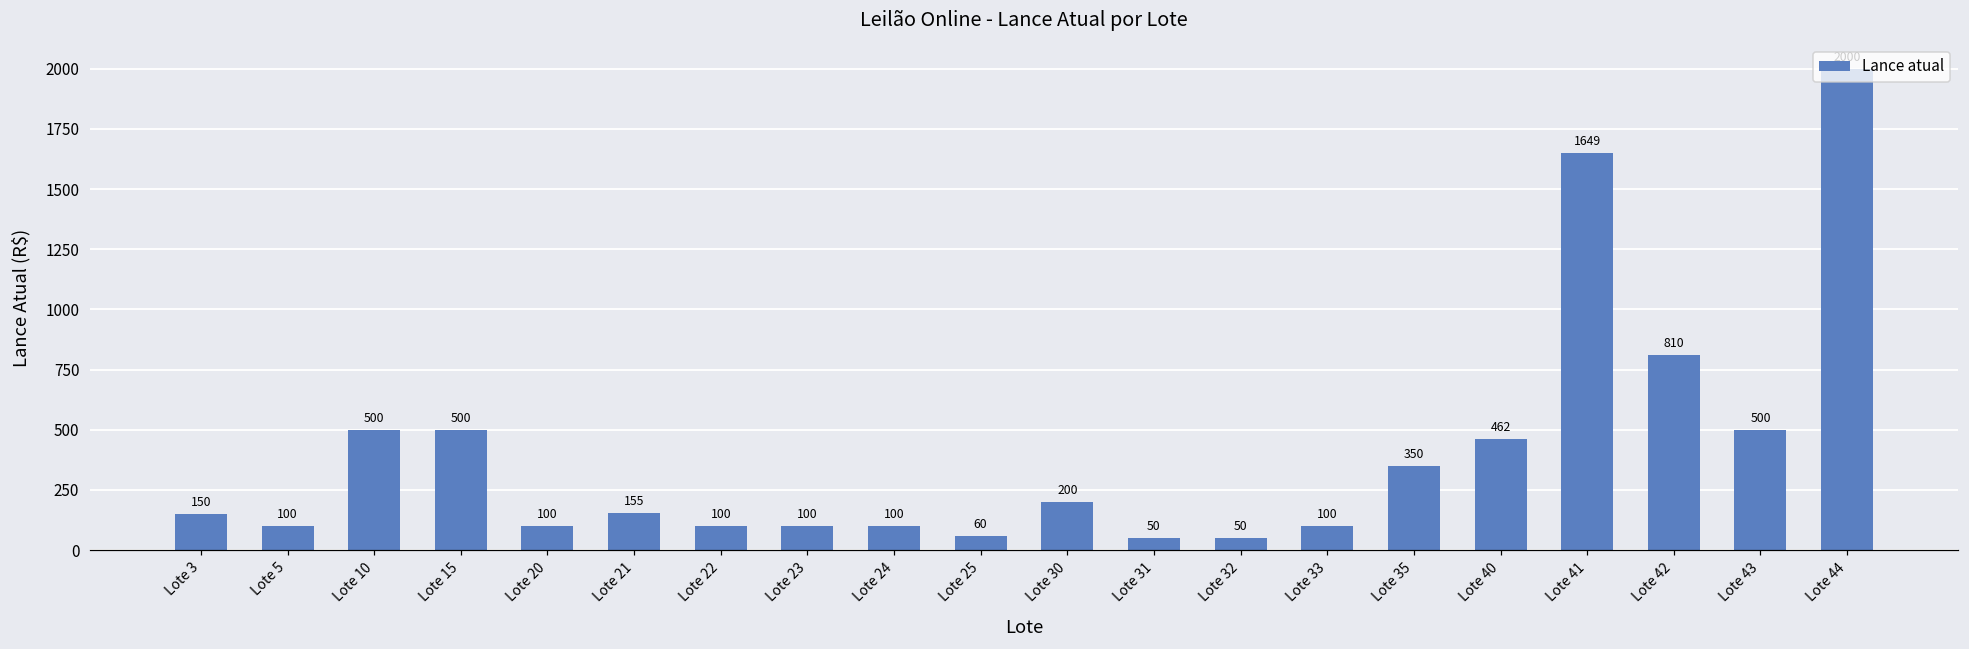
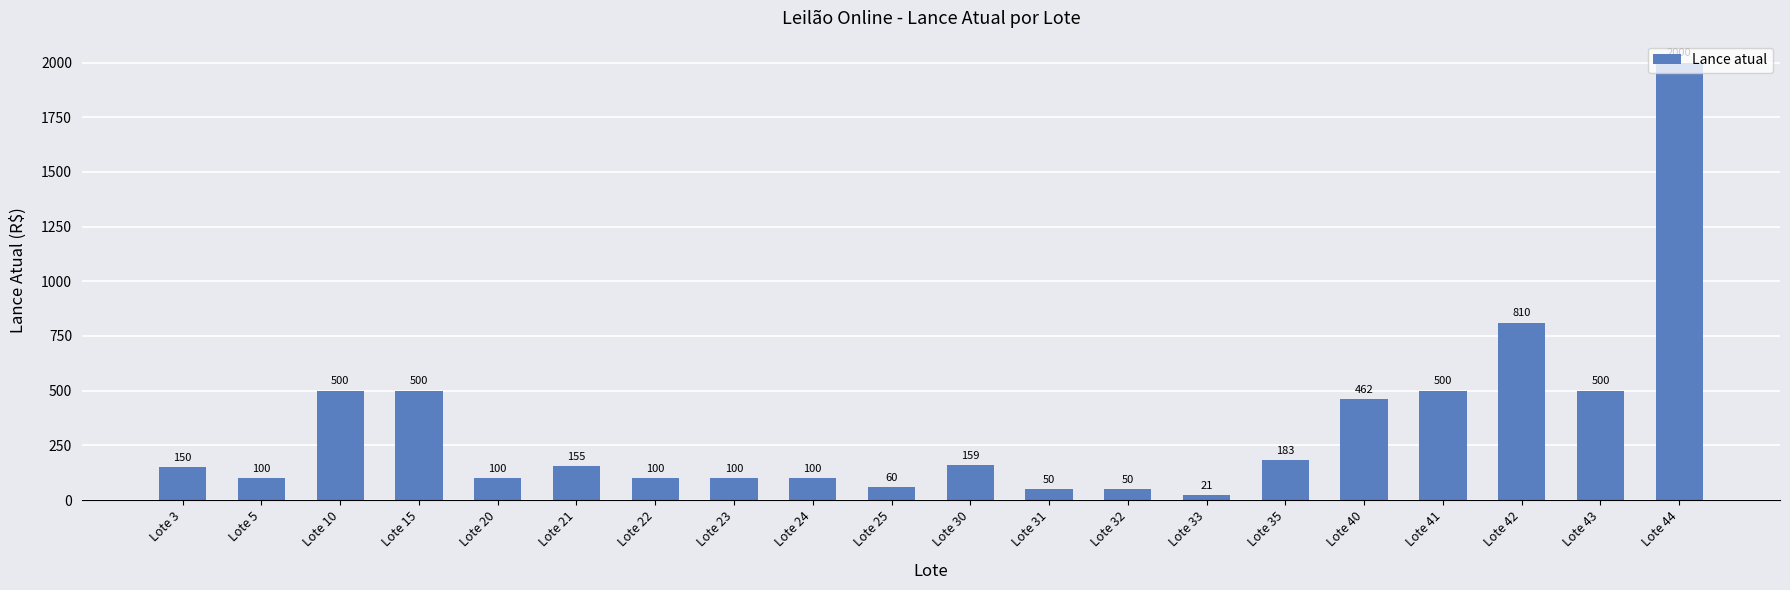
Lote 30: 200 -> 159
Lote 33: 100 -> 21
Lote 35: 350 -> 183
Lote 41: 1649 -> 500
